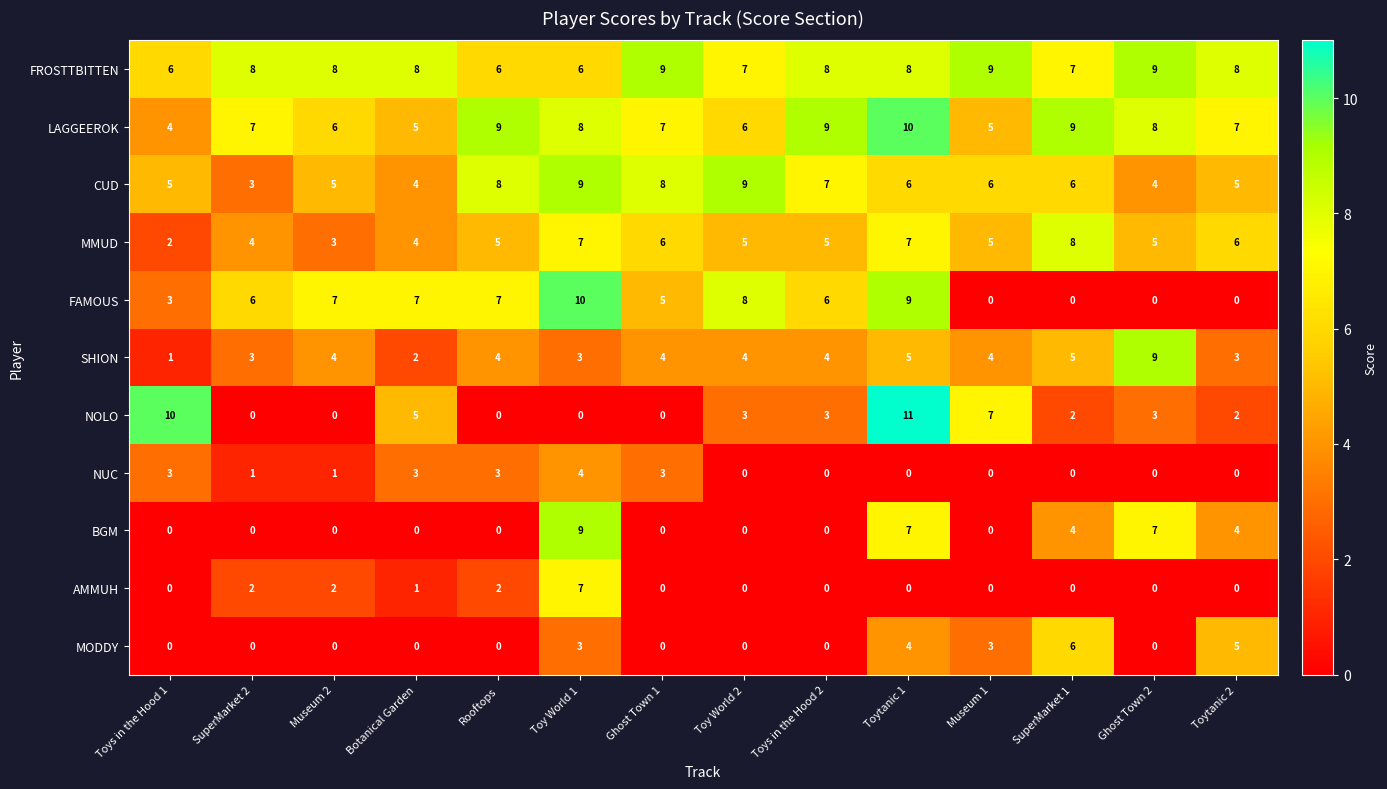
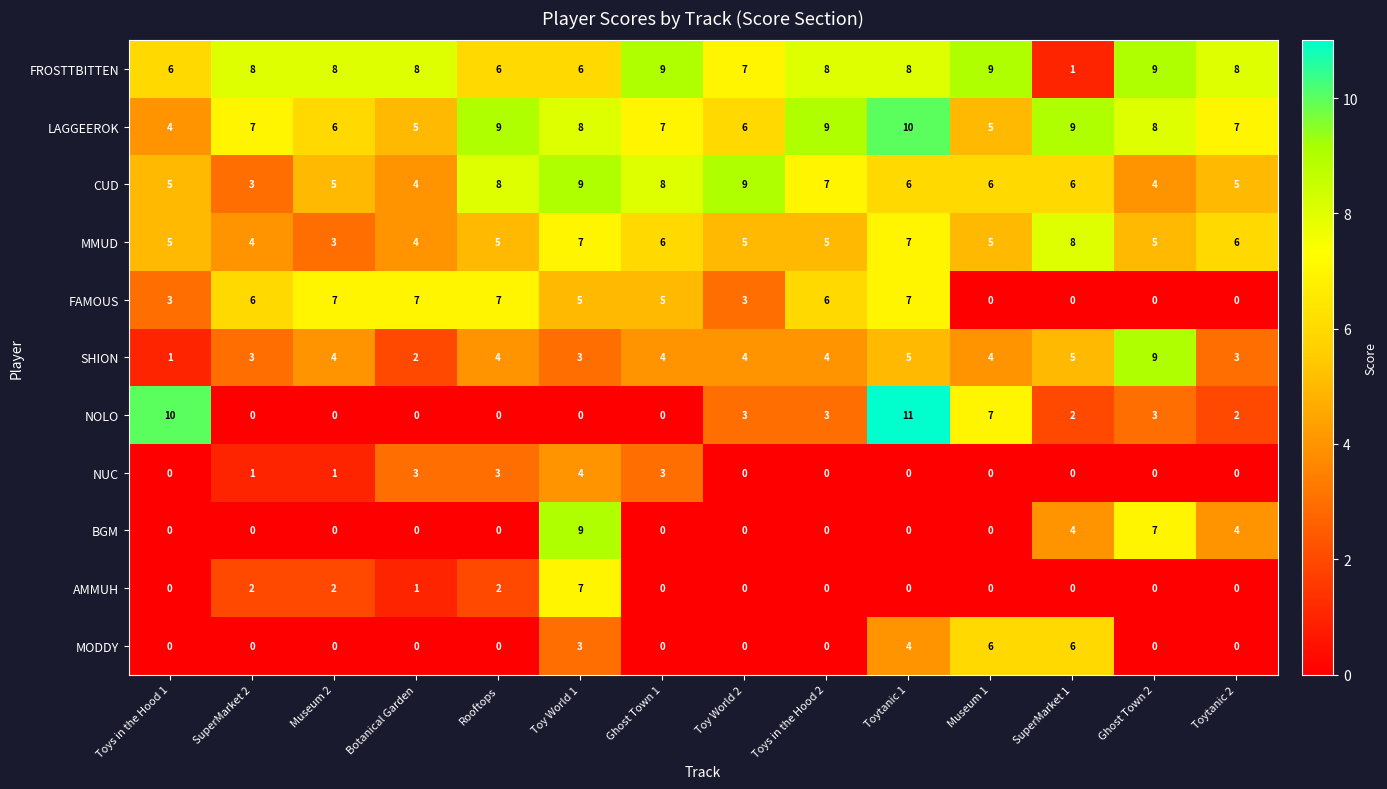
FROSTTBITTEN, SuperMarket 1: 7 -> 1
MMUD, Toys in the Hood 1: 2 -> 5
FAMOUS, Toy World 1: 10 -> 5
FAMOUS, Toy World 2: 8 -> 3
FAMOUS, Toytanic 1: 9 -> 7
NOLO, Botanical Garden: 5 -> 0
NUC, Toys in the Hood 1: 3 -> 0
BGM, Toytanic 1: 7 -> 0
MODDY, Museum 1: 3 -> 6
MODDY, Toytanic 2: 5 -> 0
